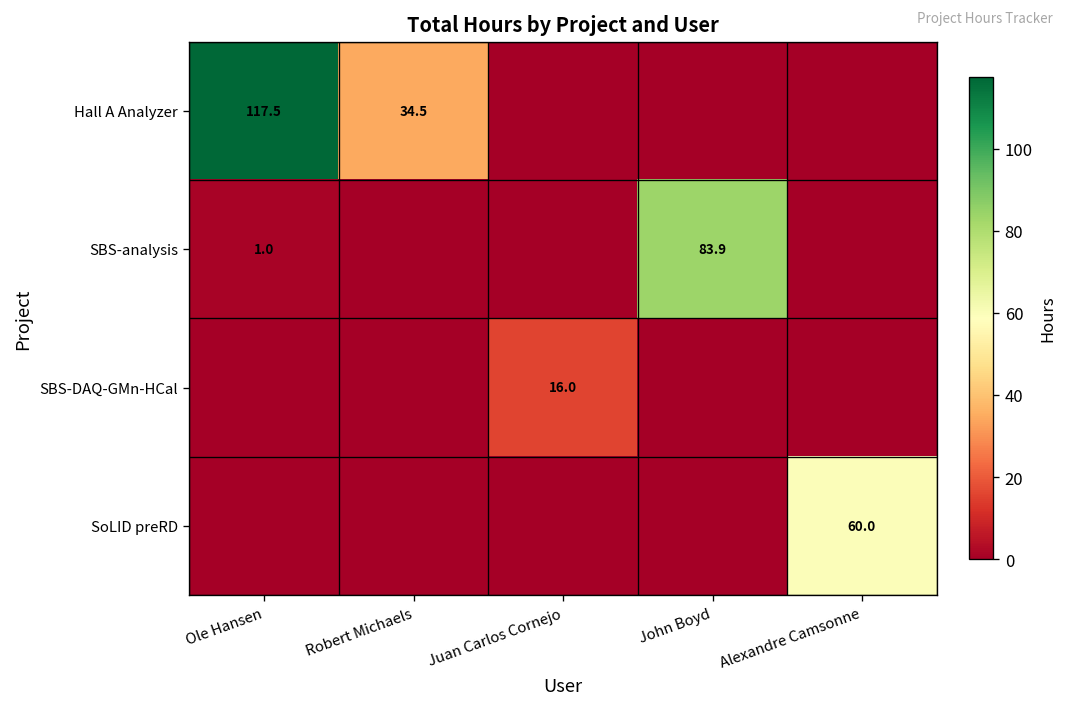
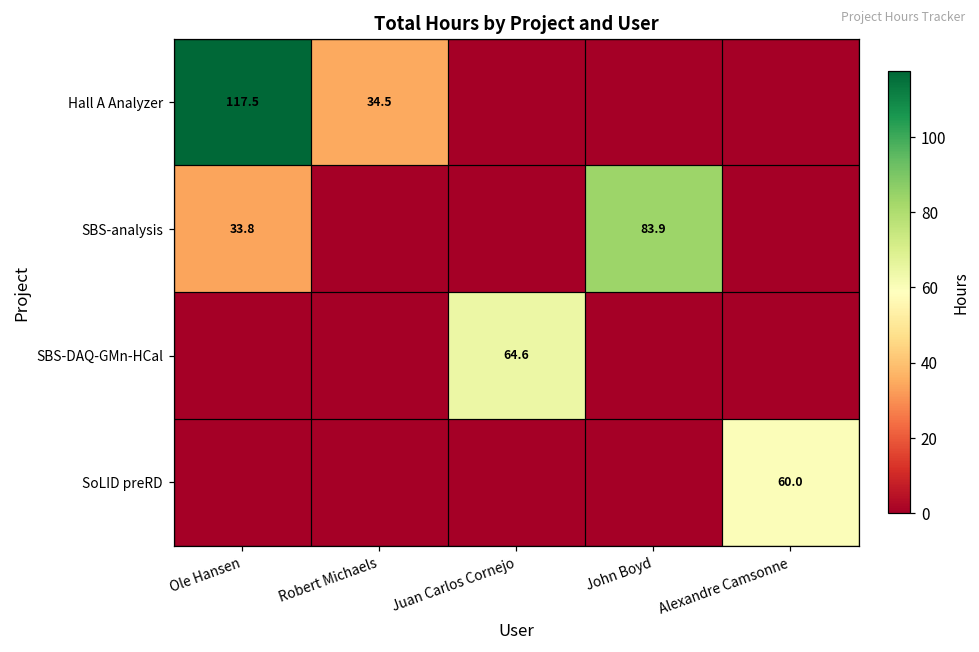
SBS-analysis, Ole Hansen: 1.0 -> 33.8
SBS-DAQ-GMn-HCal, Juan Carlos Cornejo: 16.0 -> 64.6
